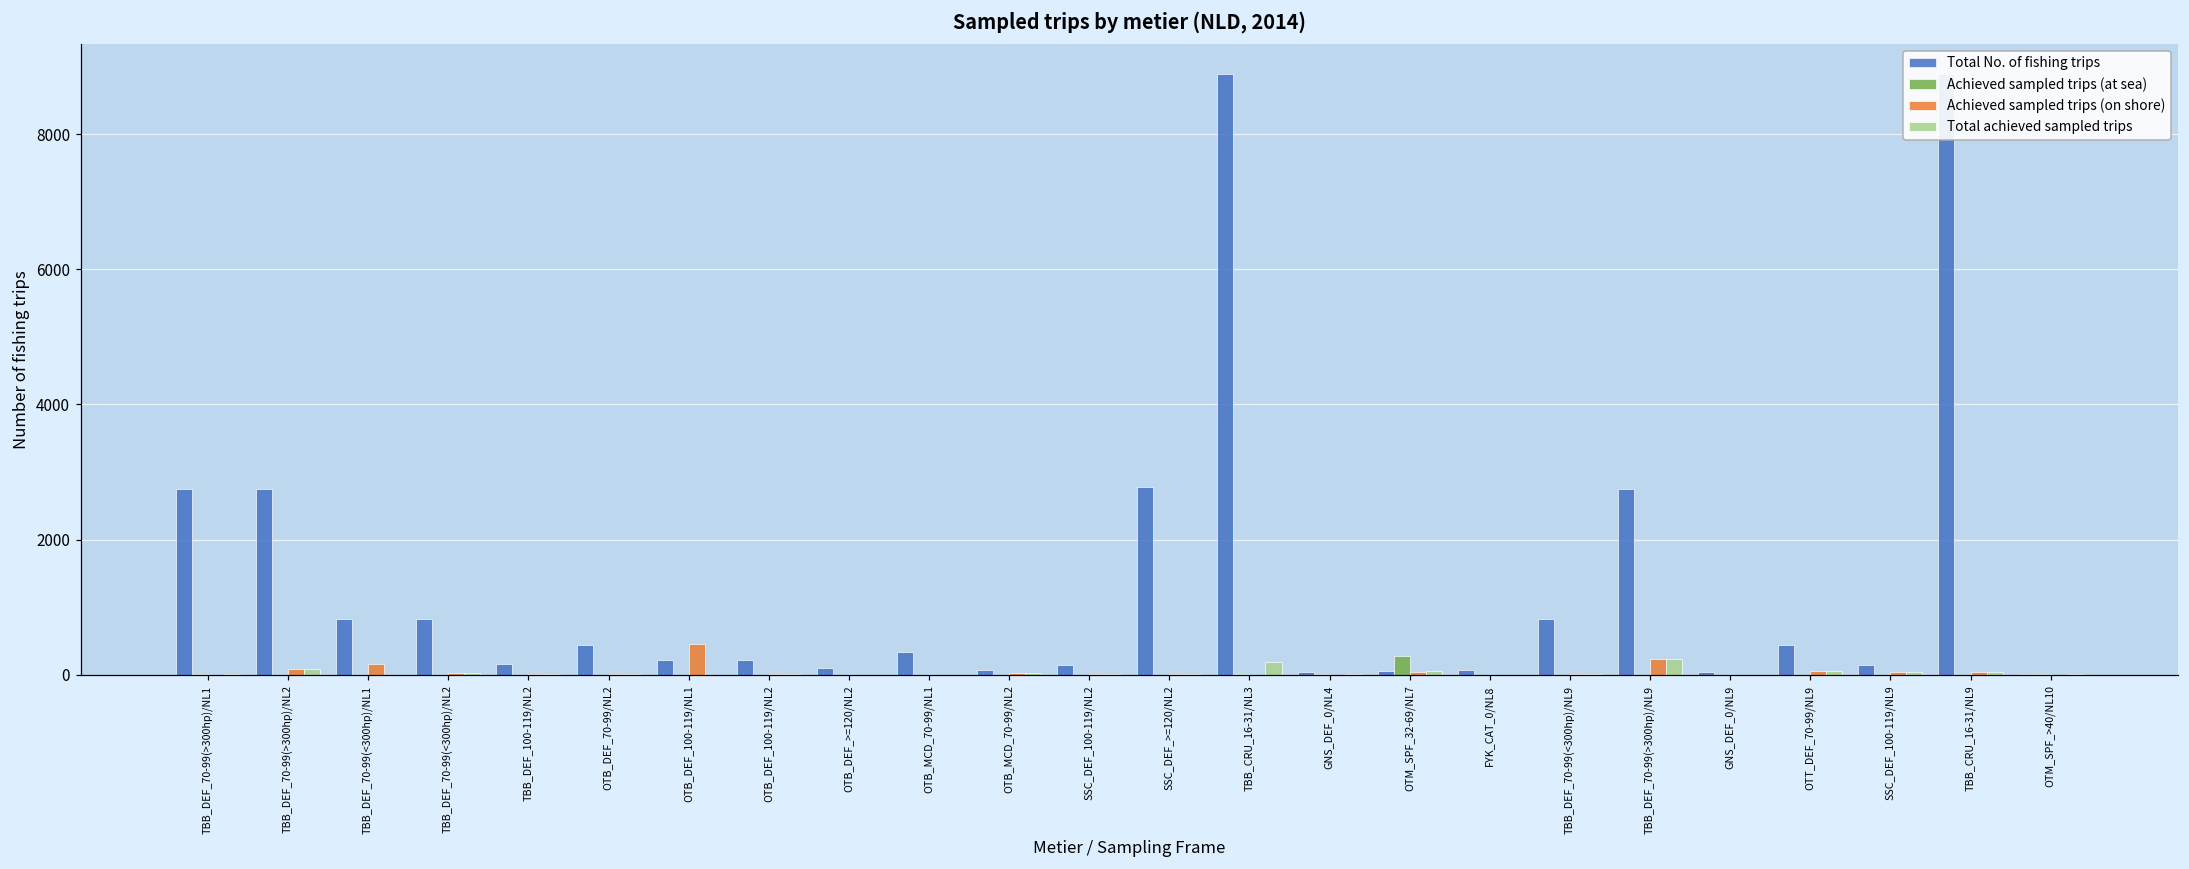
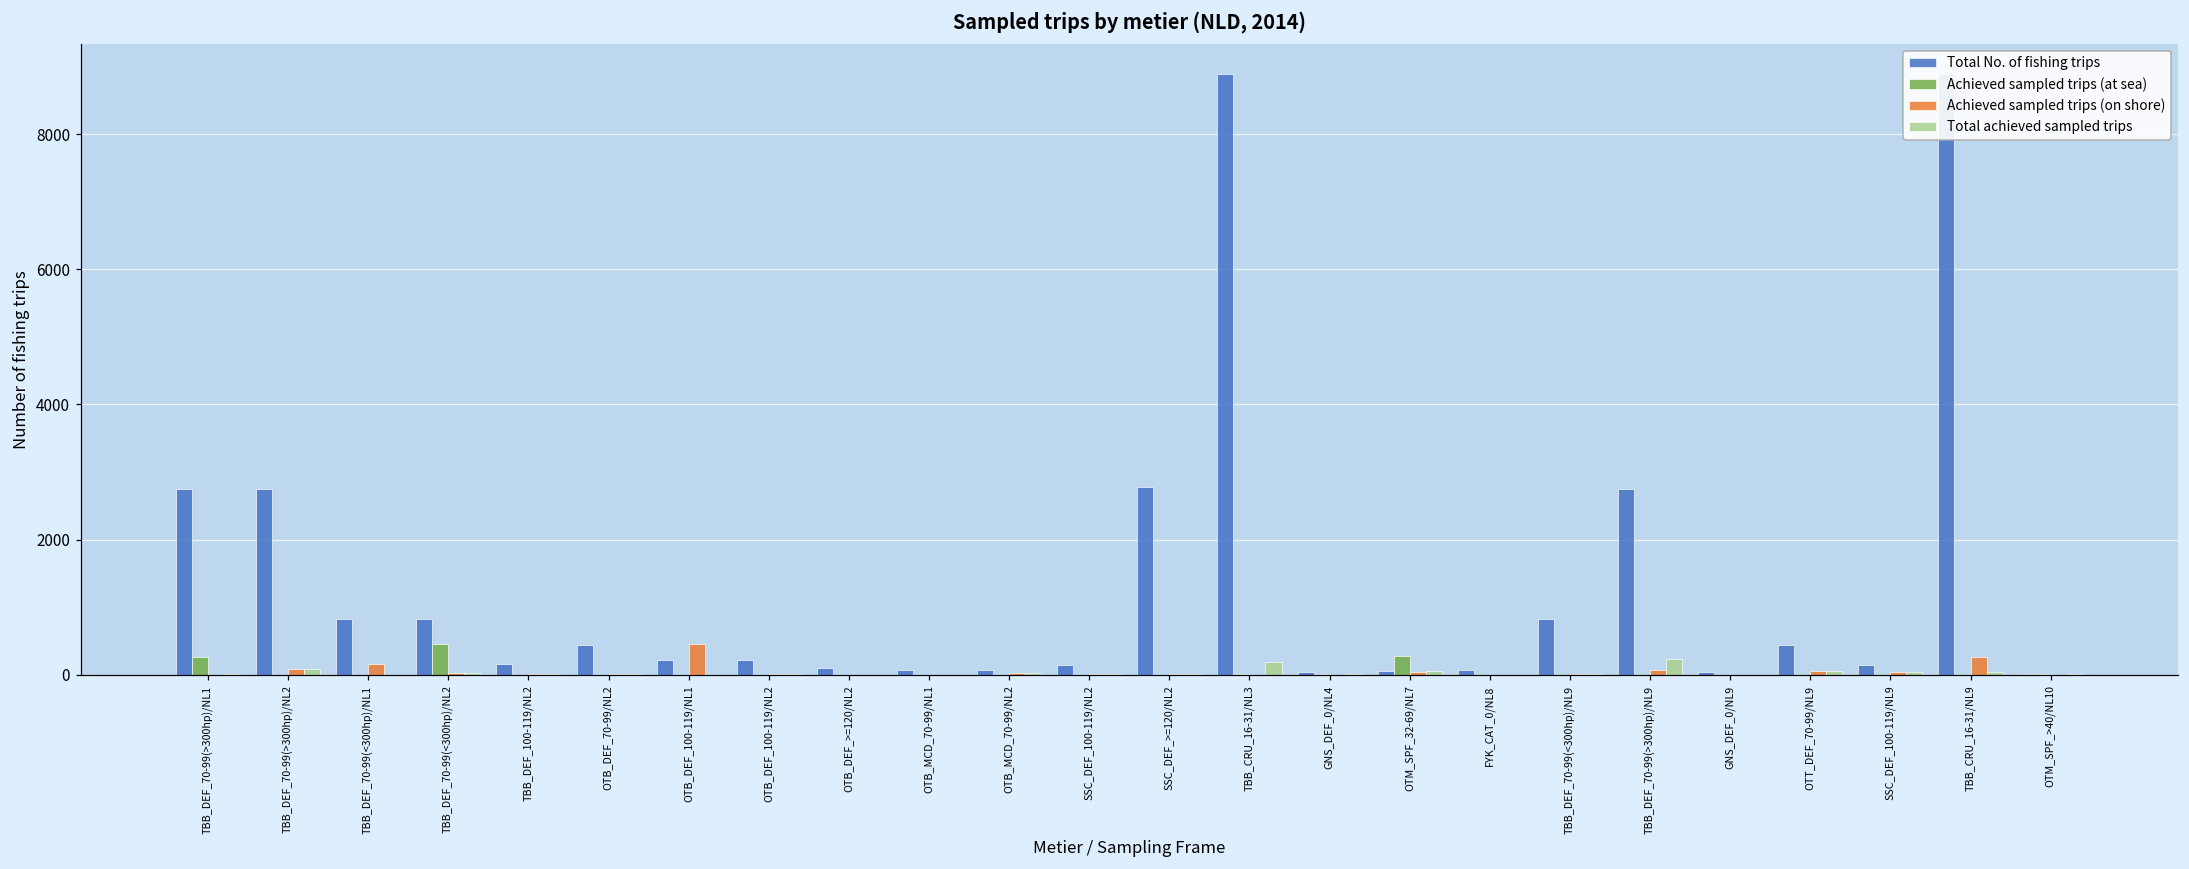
Achieved sampled trips (at sea), TBB_DEF_70-99(>300hp)/NL1: 0 -> 300
Achieved sampled trips (at sea), TBB_DEF_70-99(<300hp)/NL2: 0 -> 500
Total No. of fishing trips, OTB_MCD_70-99/NL1: 300 -> 100
Achieved sampled trips (on shore), TBB_DEF_70-99(>300hp)/NL9: 200 -> 100
Achieved sampled trips (on shore), TBB_CRU_16-31/NL9: 0 -> 300
